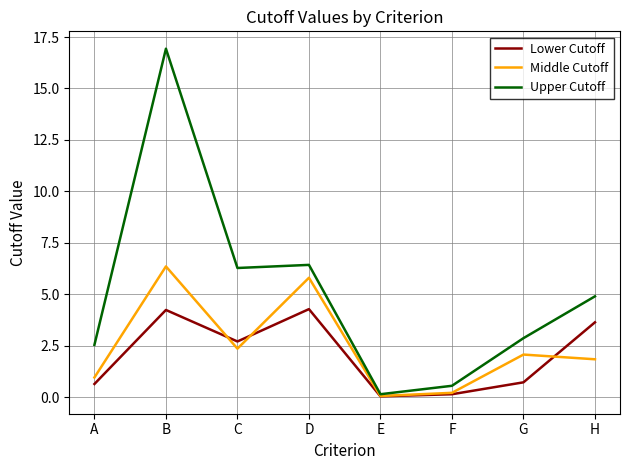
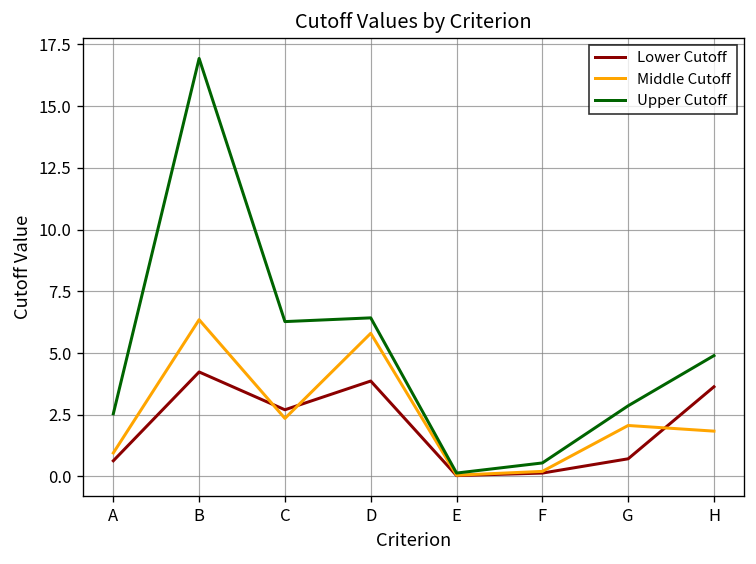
Lower Cutoff, D: 4.3 -> 3.9
